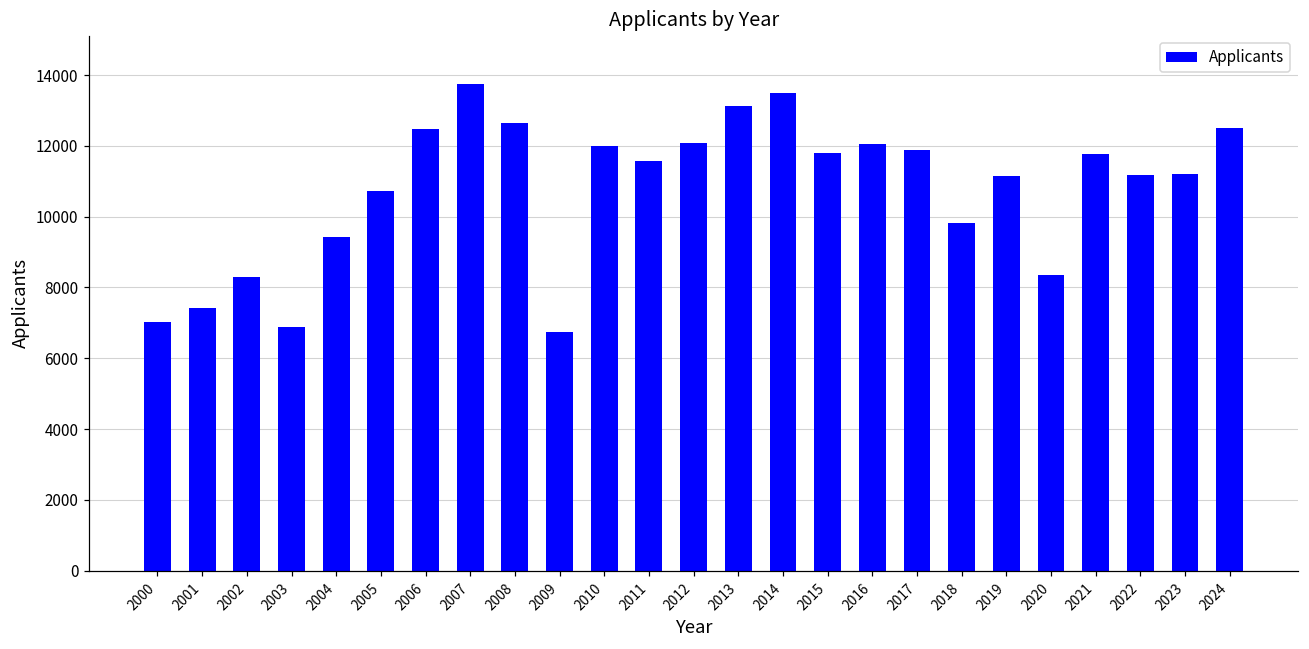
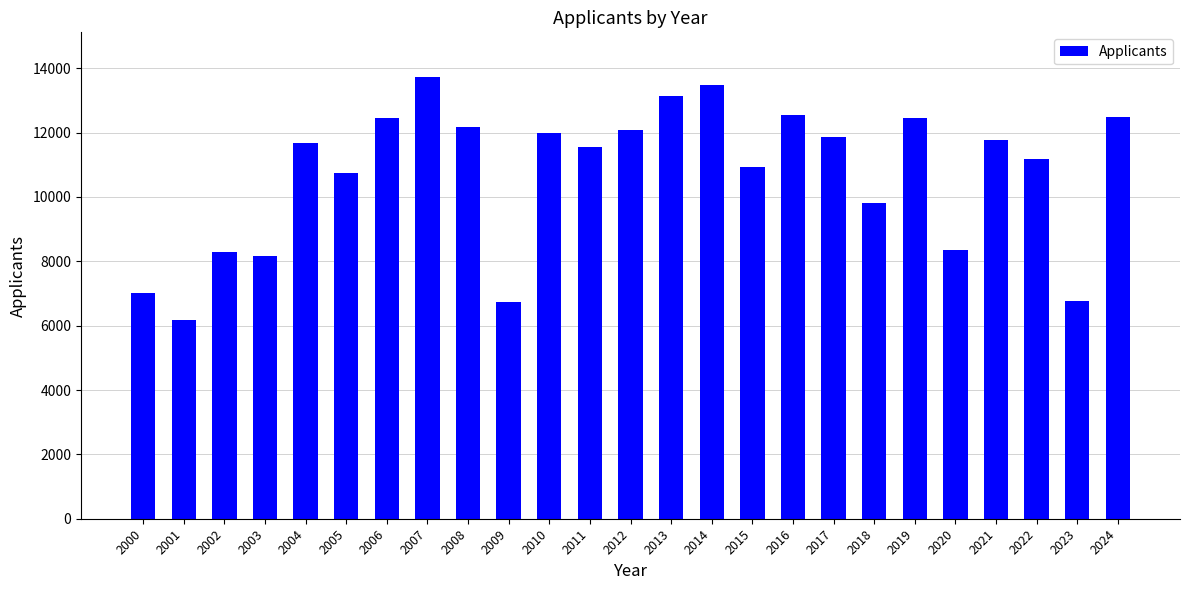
2001: 7400 -> 6200
2003: 6900 -> 8200
2004: 9400 -> 11700
2008: 12700 -> 12200
2015: 11800 -> 10900
2016: 12100 -> 12600
2019: 11100 -> 12500
2023: 11200 -> 6800
